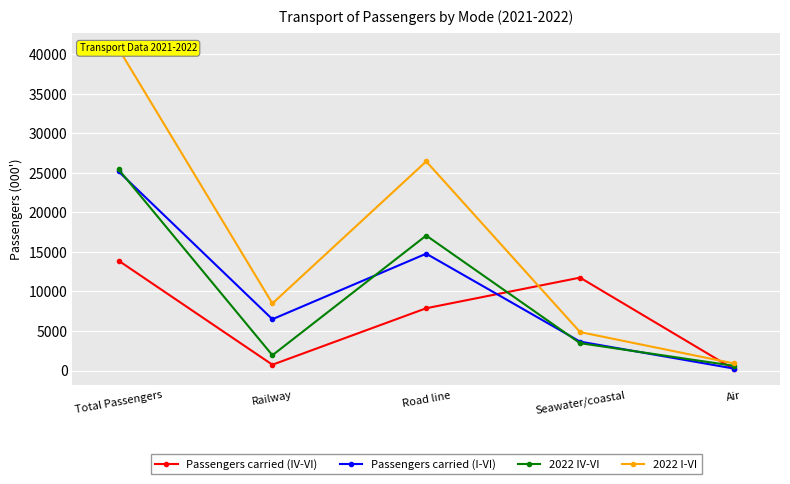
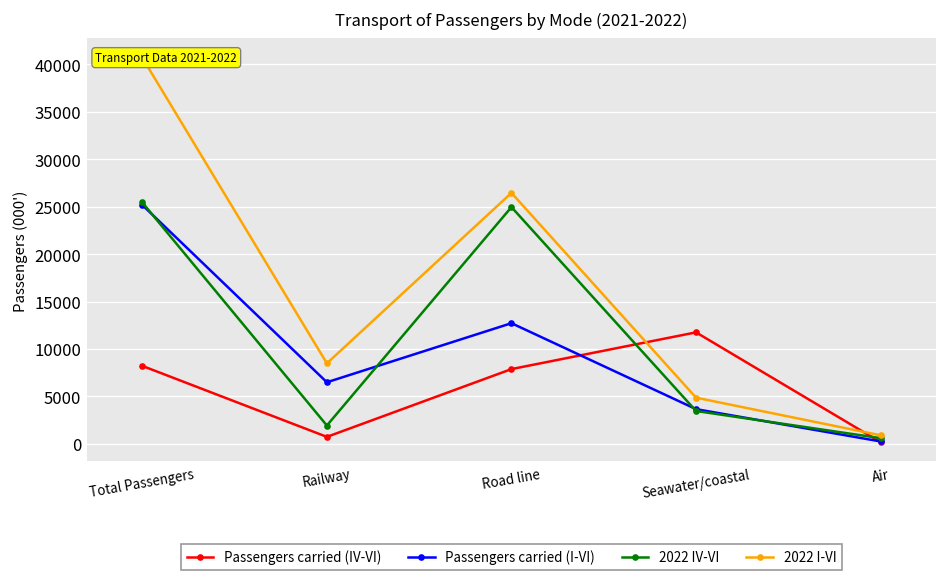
Passengers carried (IV-VI), Total Passengers: 14000 -> 8000
Passengers carried (I-VI), Road line: 15000 -> 13000
2022 IV-VI, Road line: 17000 -> 25000
